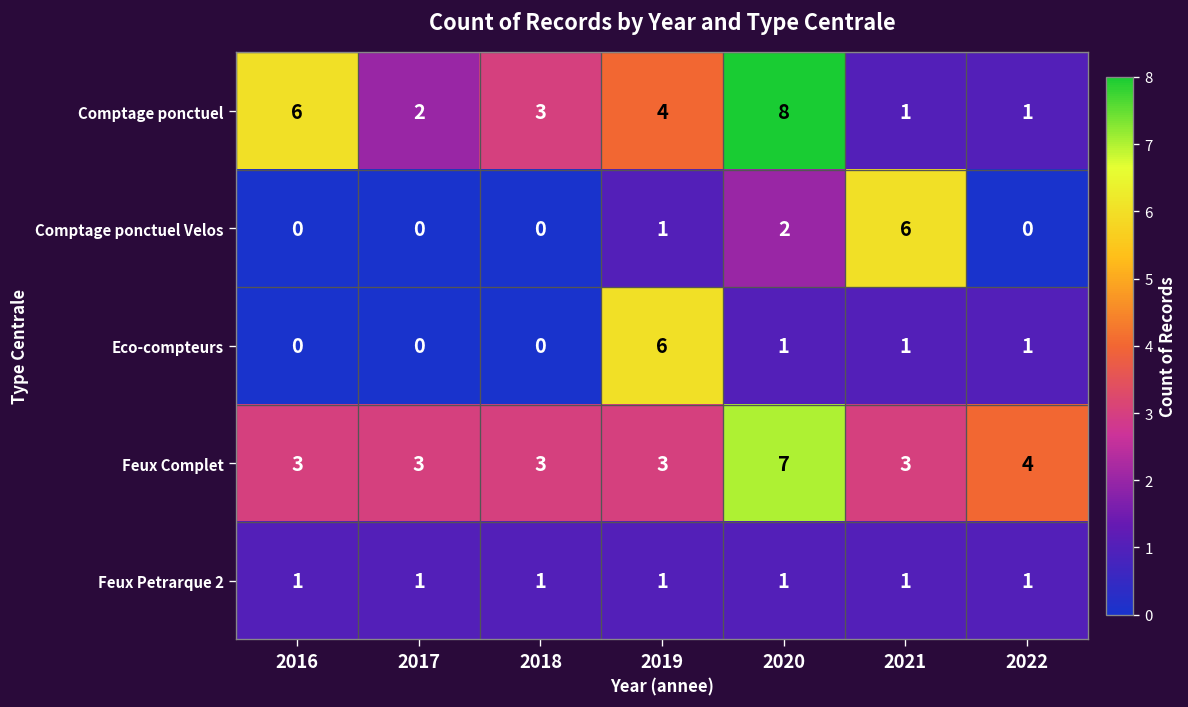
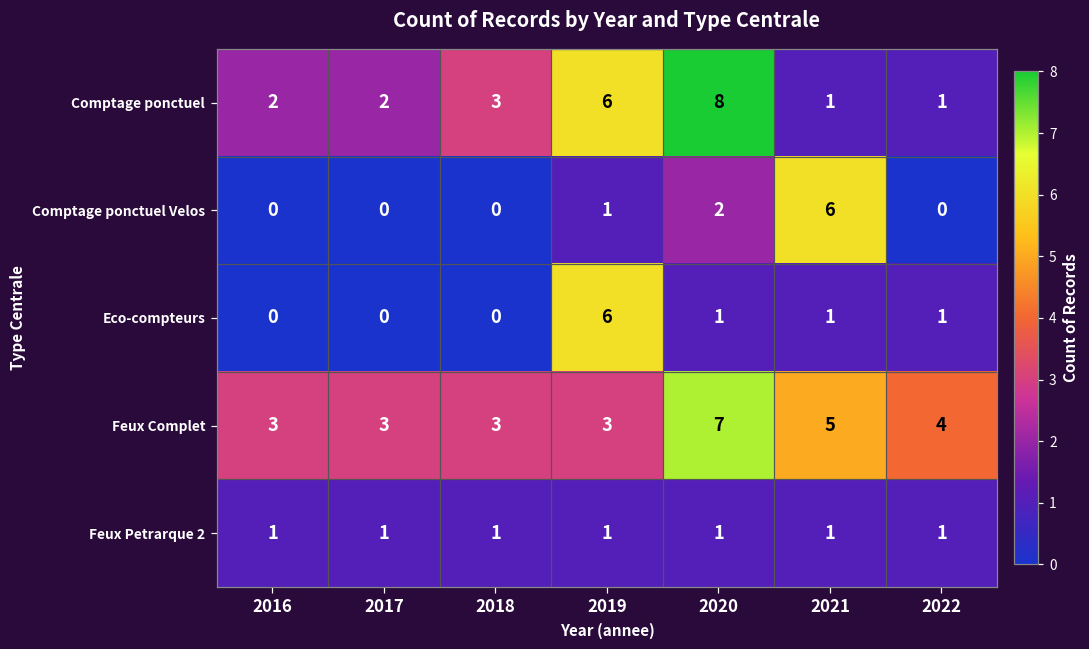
Comptage ponctuel, 2016: 6 -> 2
Comptage ponctuel, 2019: 4 -> 6
Feux Complet, 2021: 3 -> 5
